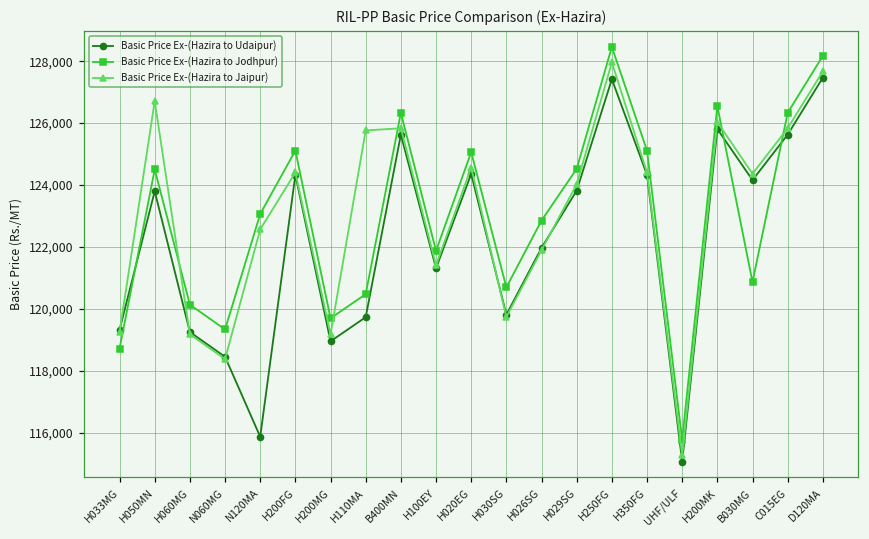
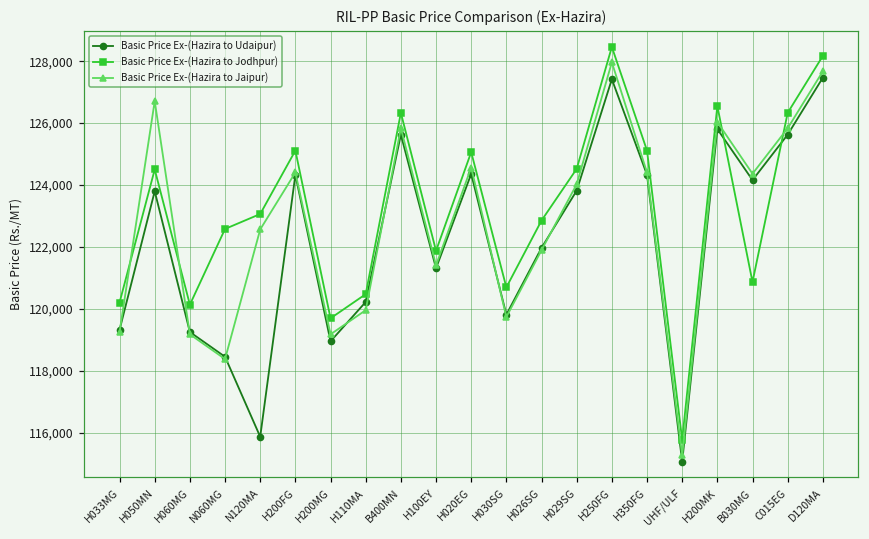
Basic Price Ex-(Hazira to Jodhpur), H033MG: 118,700 -> 120,200
Basic Price Ex-(Hazira to Jodhpur), N060MG: 119,300 -> 122,600
Basic Price Ex-(Hazira to Udaipur), H110MA: 119,700 -> 120,200
Basic Price Ex-(Hazira to Jaipur), H110MA: 125,800 -> 120,000
